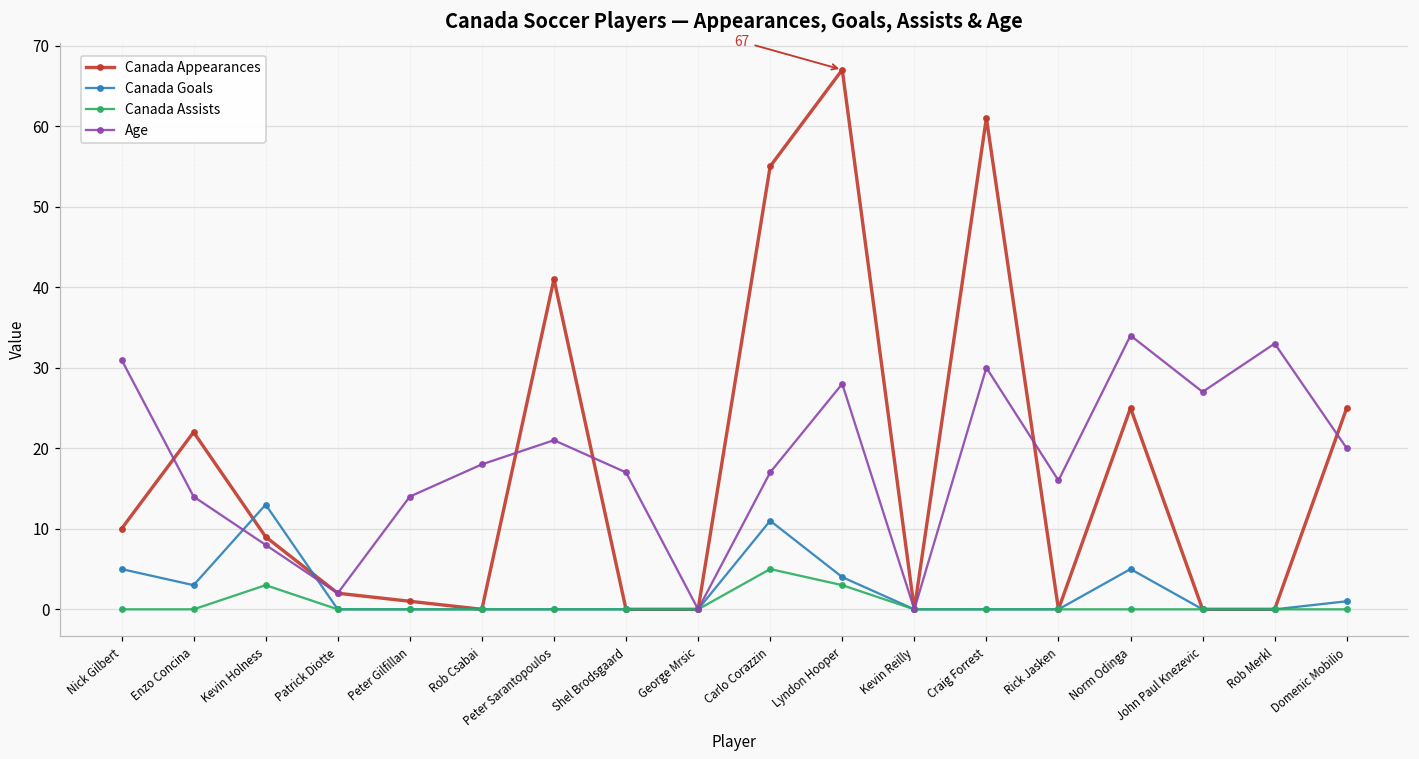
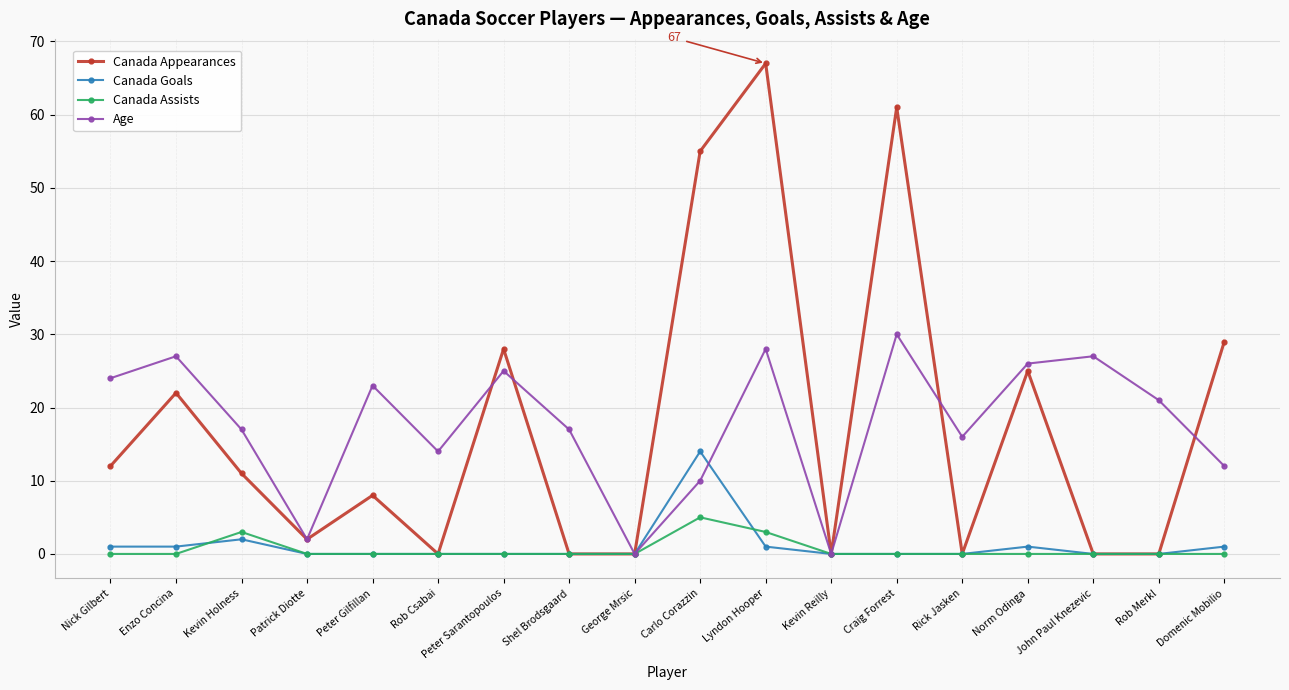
Canada Appearances, Nick Gilbert: 10 -> 12
Canada Goals, Nick Gilbert: 5 -> 1
Age, Nick Gilbert: 31 -> 24
Canada Goals, Enzo Concina: 3 -> 1
Age, Enzo Concina: 14 -> 27
Canada Appearances, Kevin Holness: 9 -> 11
Canada Goals, Kevin Holness: 13 -> 2
Age, Kevin Holness: 8 -> 17
Canada Appearances, Peter Gilfillan: 1 -> 8
Age, Peter Gilfillan: 14 -> 23
Age, Rob Csabai: 18 -> 14
Canada Appearances, Peter Sarantopoulos: 41 -> 28
Age, Peter Sarantopoulos: 21 -> 25
Canada Goals, Carlo Corazzin: 11 -> 14
Age, Carlo Corazzin: 17 -> 10
Canada Goals, Lyndon Hooper: 4 -> 1
Canada Goals, Norm Odinga: 5 -> 1
Age, Norm Odinga: 34 -> 26
Age, Rob Merkl: 33 -> 21
Canada Appearances, Domenic Mobilio: 25 -> 29
Age, Domenic Mobilio: 20 -> 12
